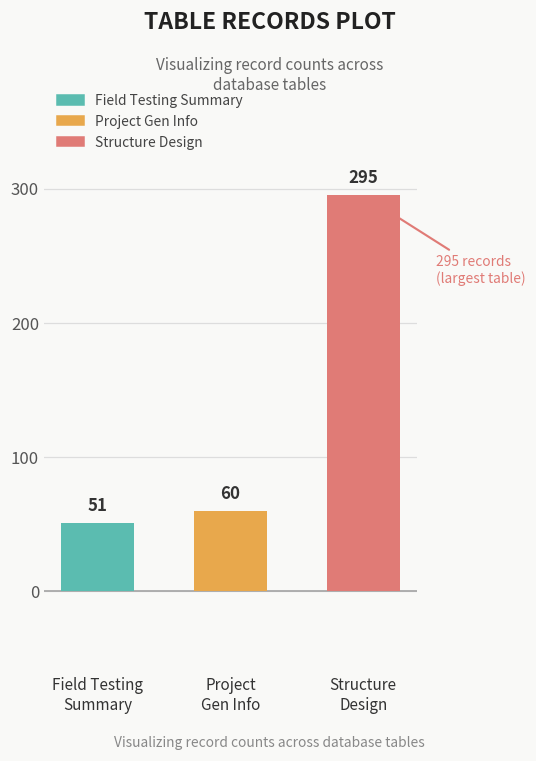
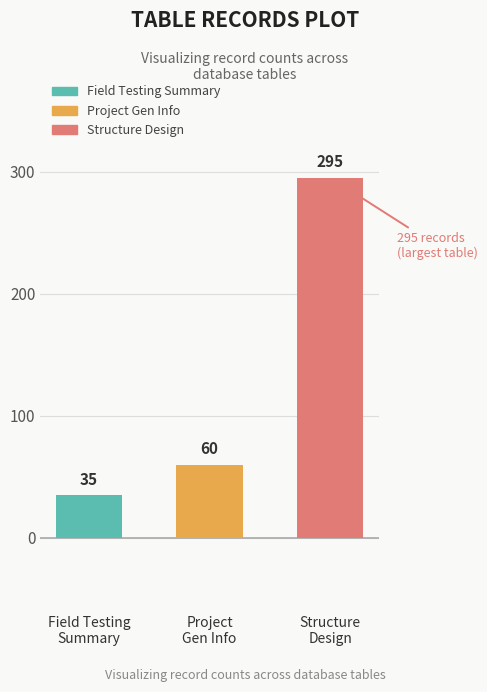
Field Testing Summary: 51 -> 35
